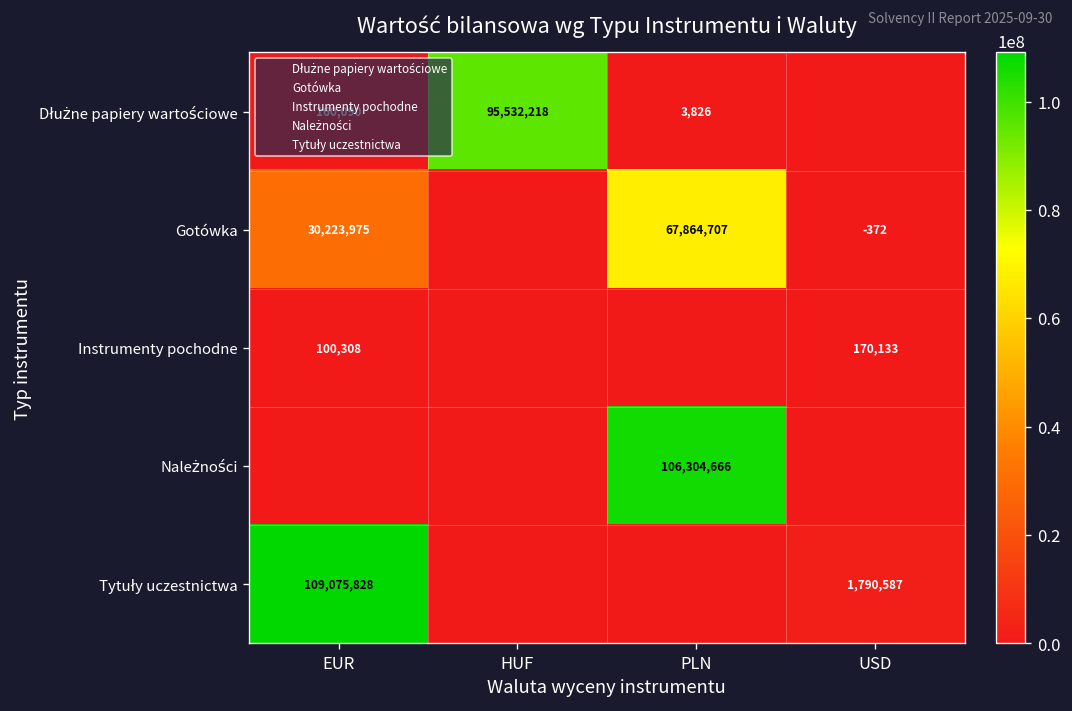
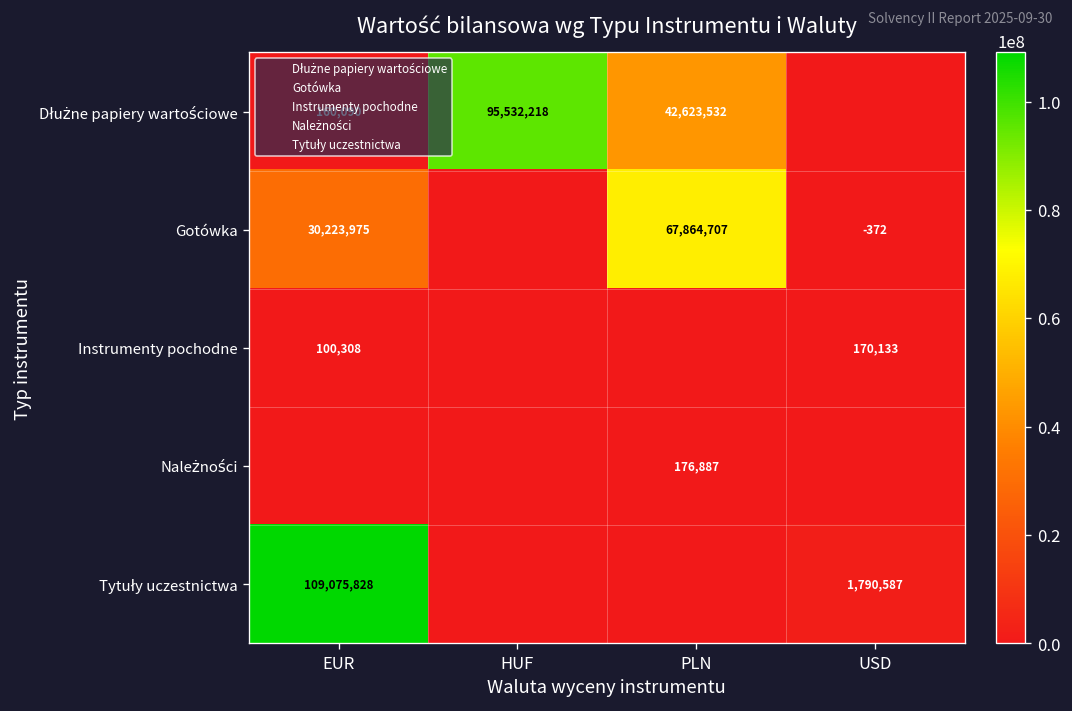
Dłużne papiery wartościowe, PLN: 3,826 -> 42,623,532
Należności, PLN: 106,304,666 -> 176,887
